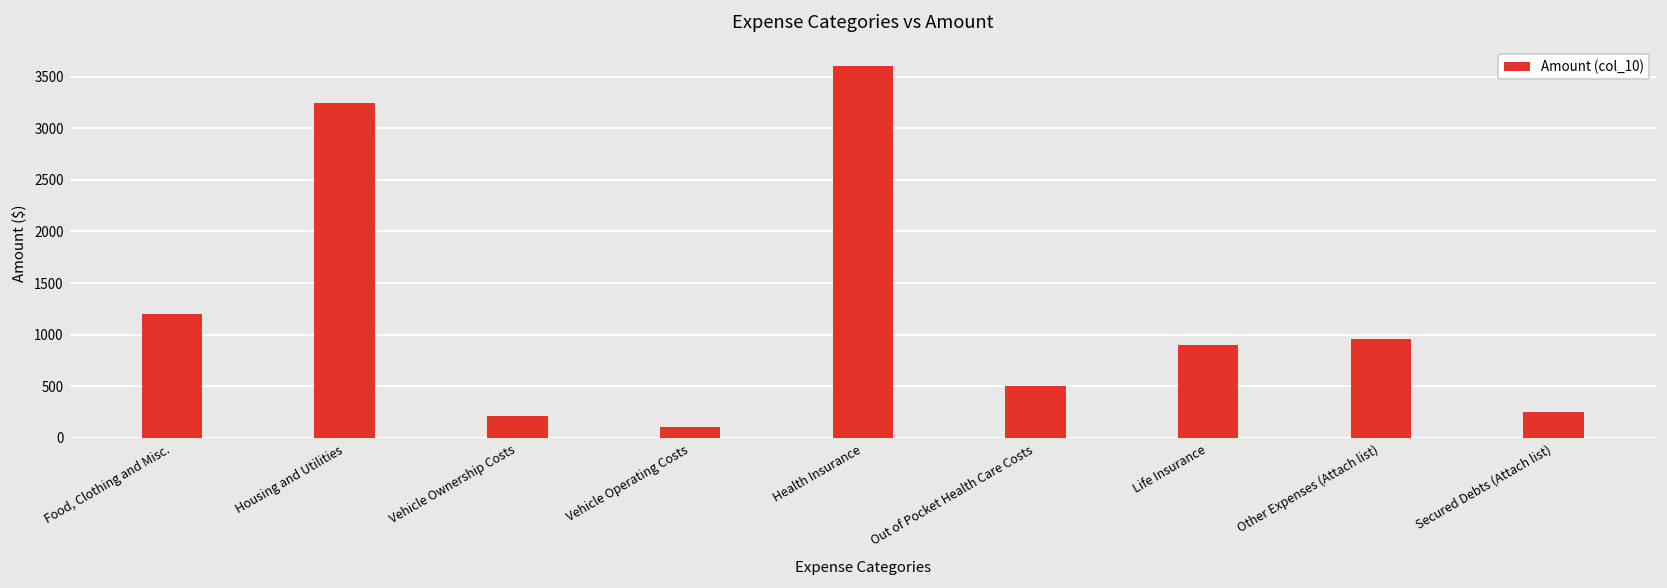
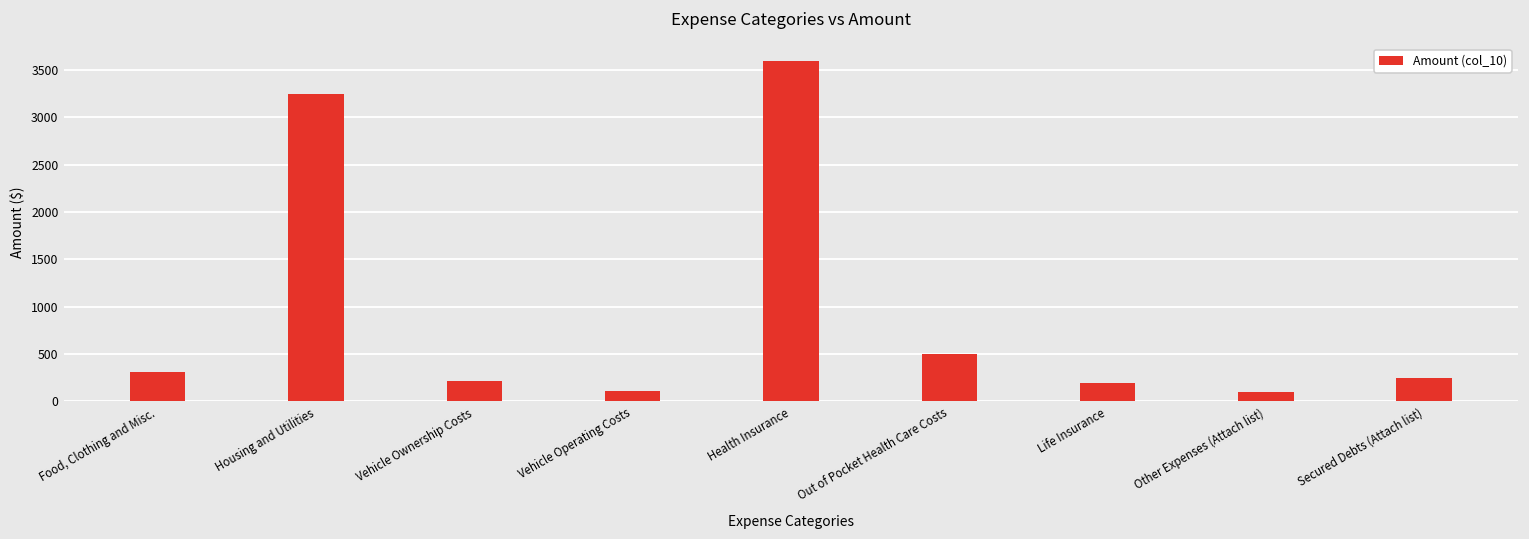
Food, Clothing and Misc.: 1200 -> 300
Life Insurance: 900 -> 200
Other Expenses (Attach list): 1000 -> 100
